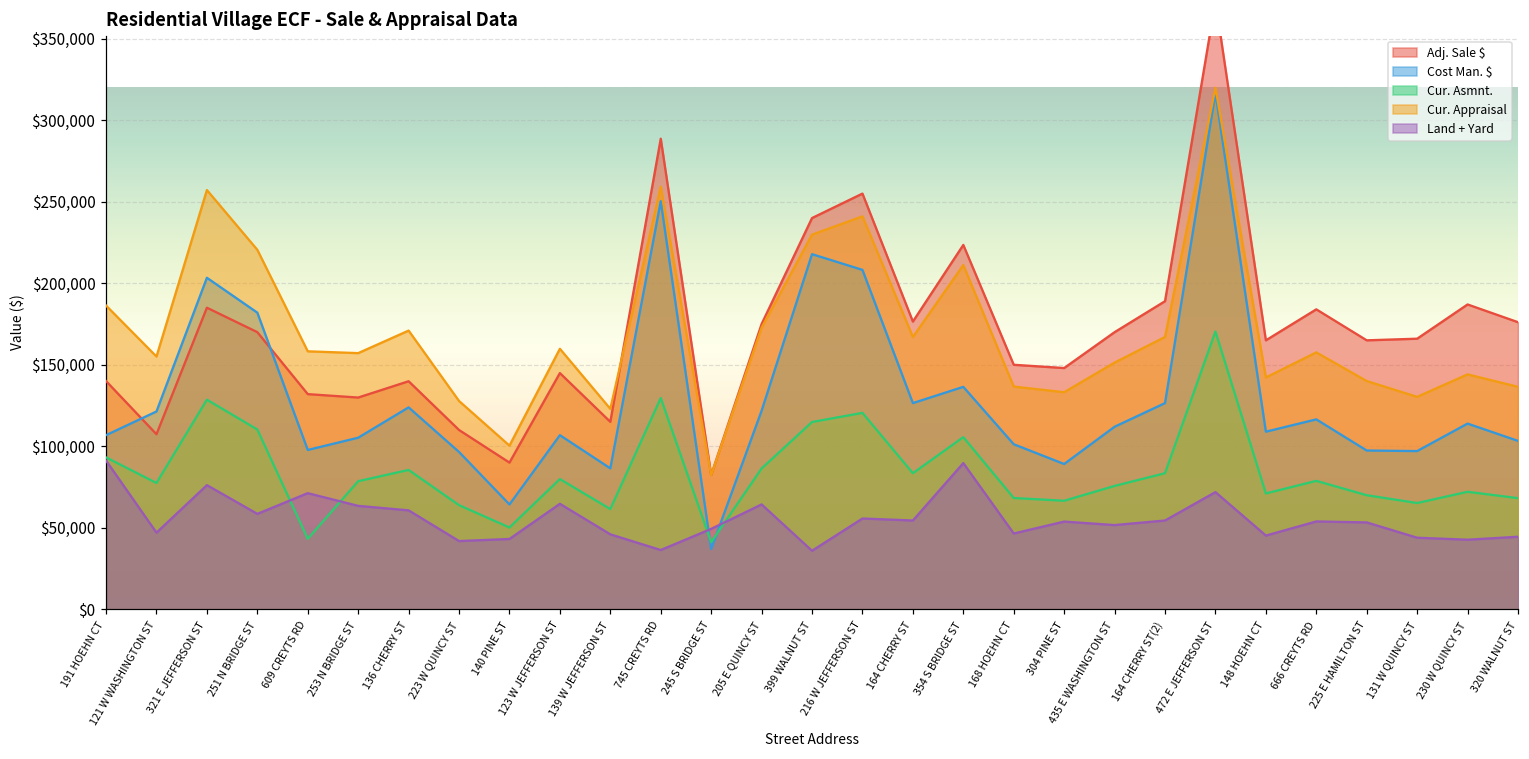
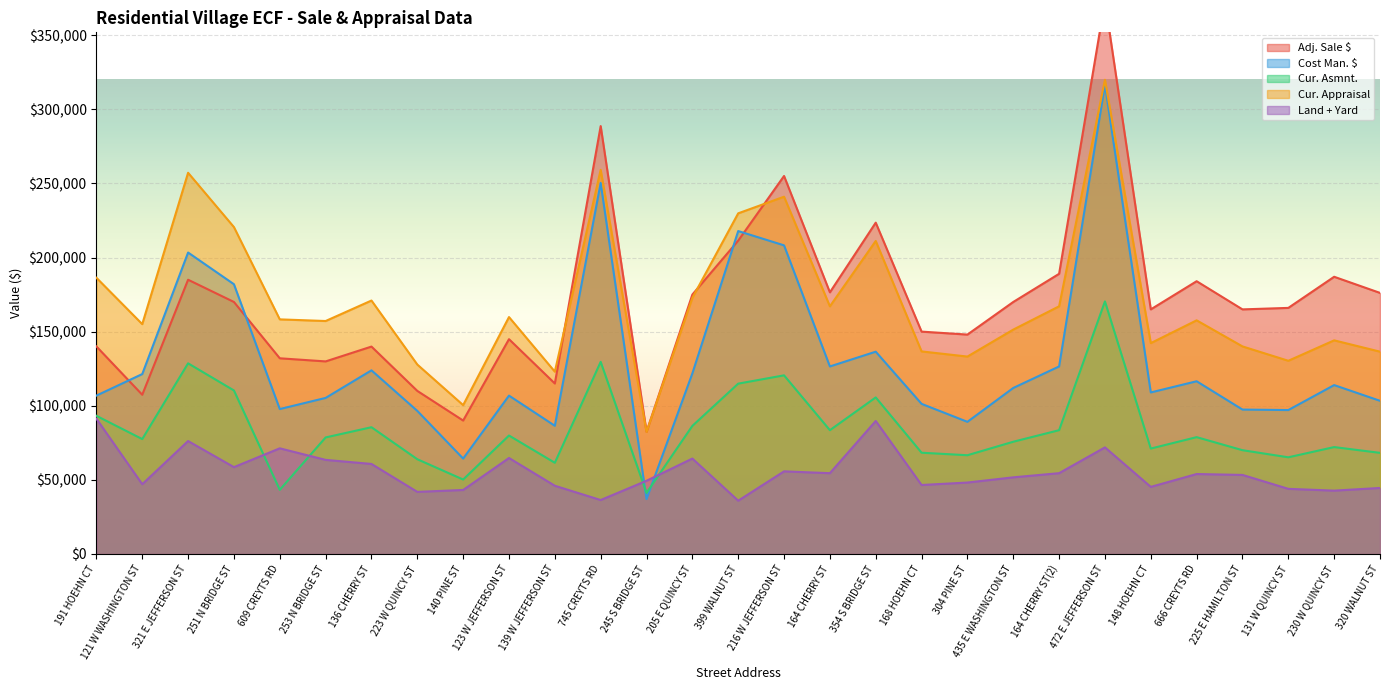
Adj. Sale $, 399 WALNUT ST: $240,000 -> $211,000
Land + Yard, 304 PINE ST: $54,000 -> $48,000
